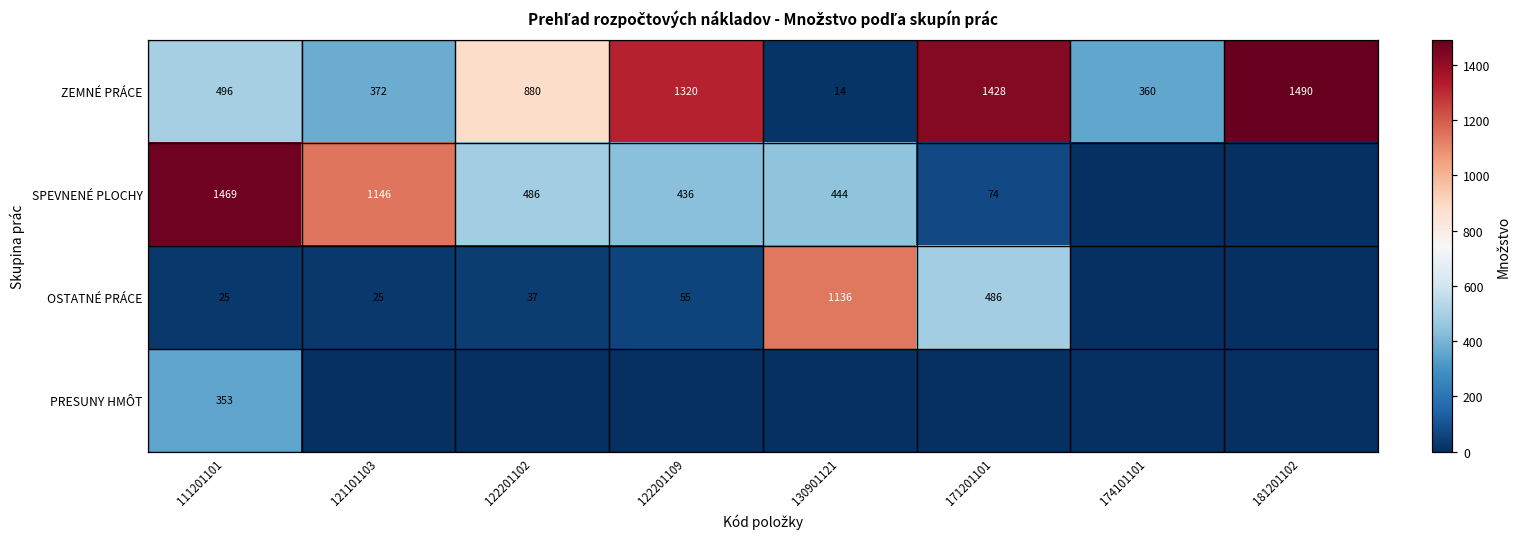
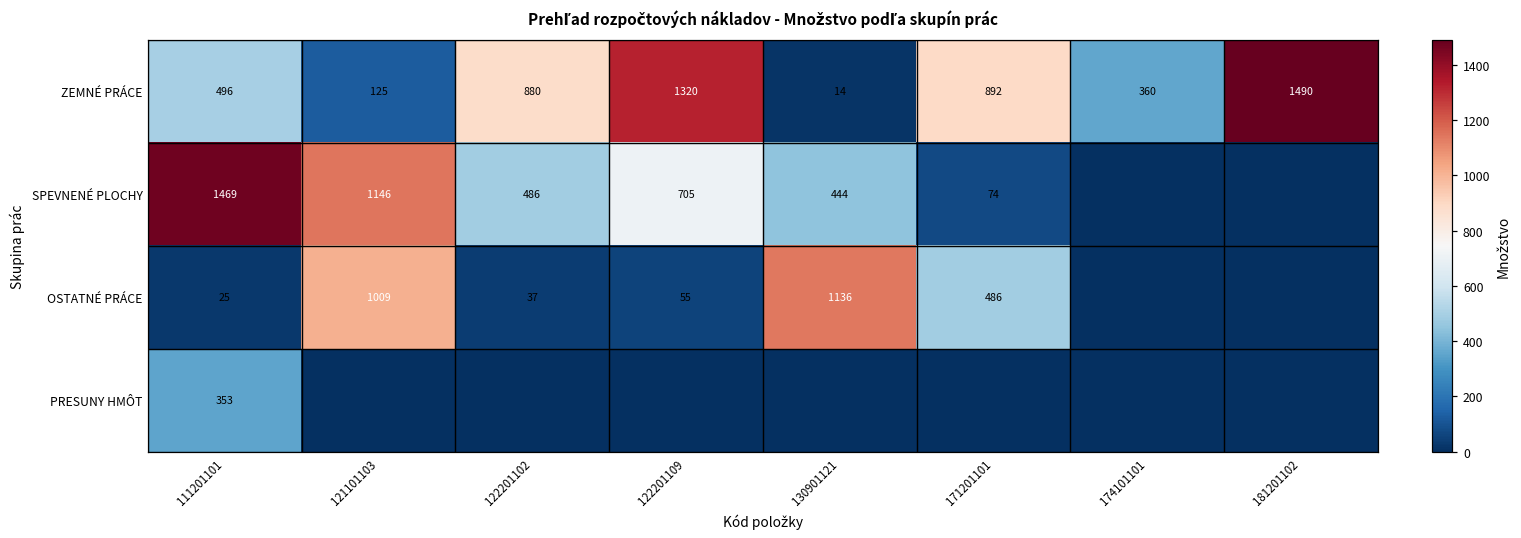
ZEMNÉ PRÁCE, 121101103: 372 -> 125
ZEMNÉ PRÁCE, 171201101: 1428 -> 892
SPEVNENÉ PLOCHY, 122201109: 436 -> 705
OSTATNÉ PRÁCE, 121101103: 25 -> 1009
